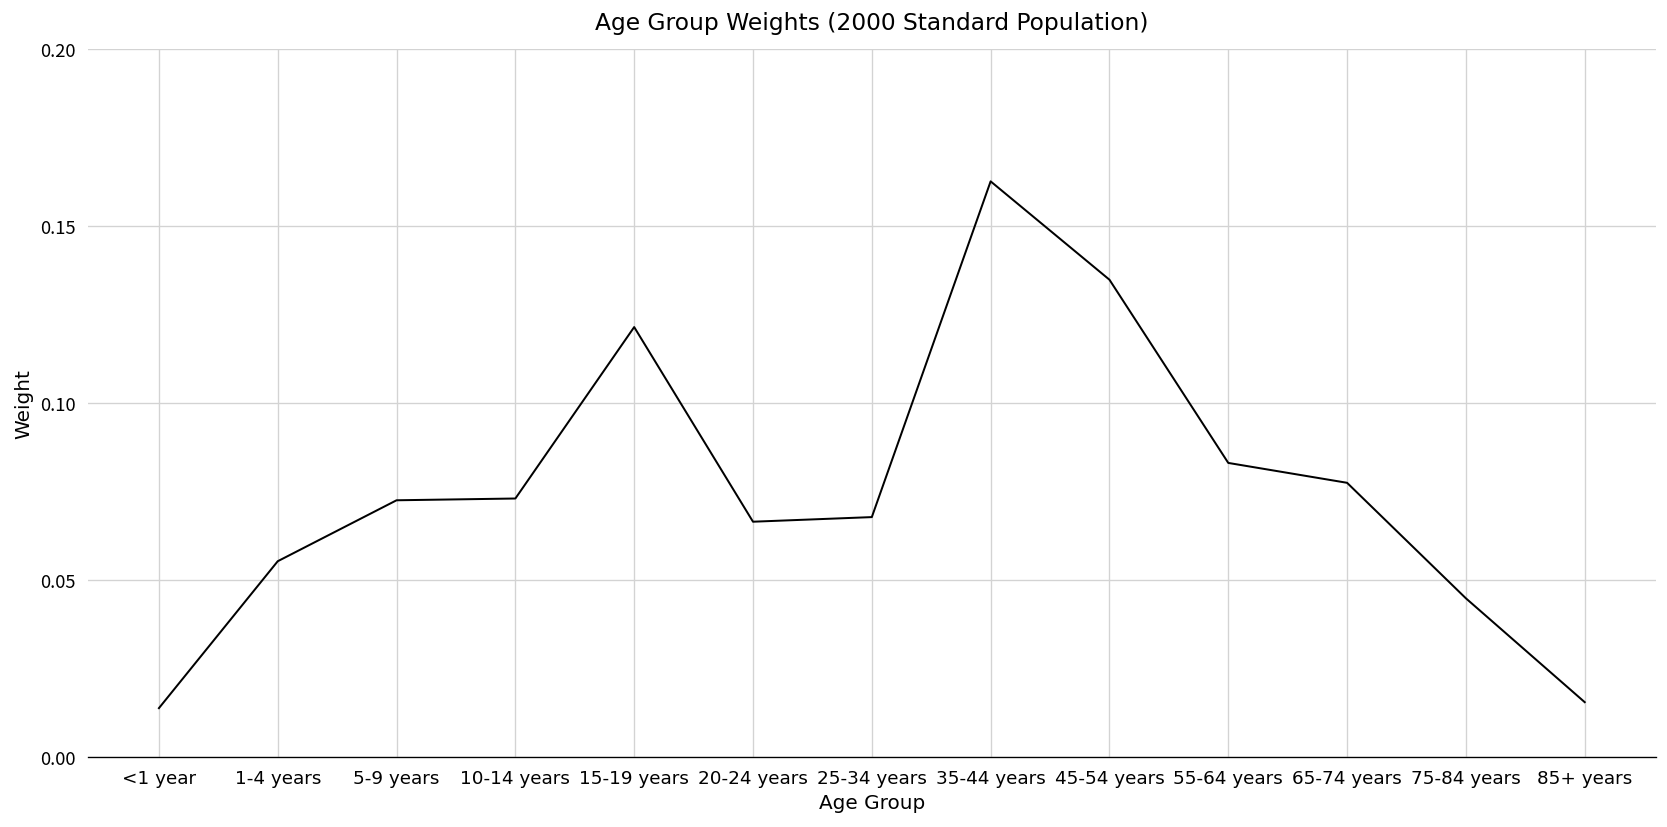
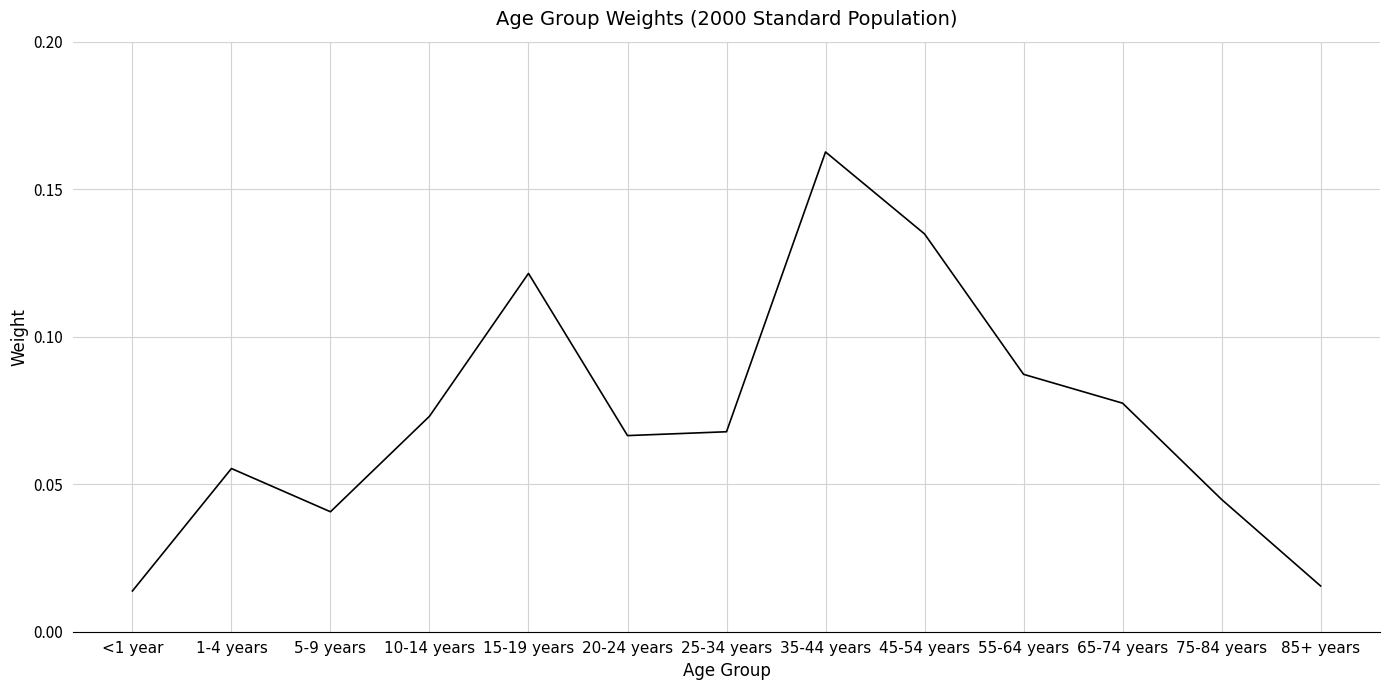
5-9 years: 0.073 -> 0.041
55-64 years: 0.083 -> 0.087
